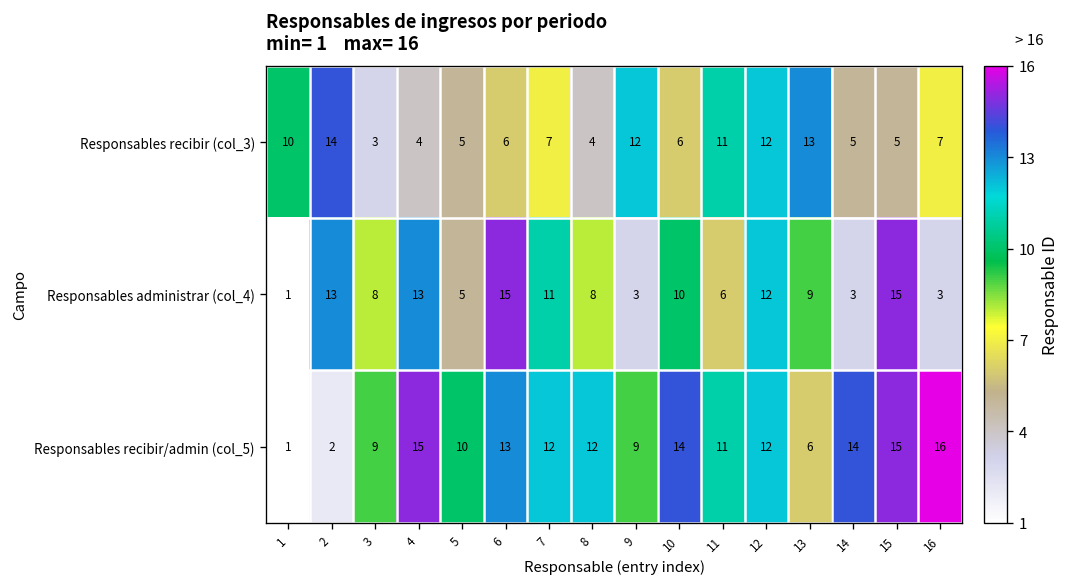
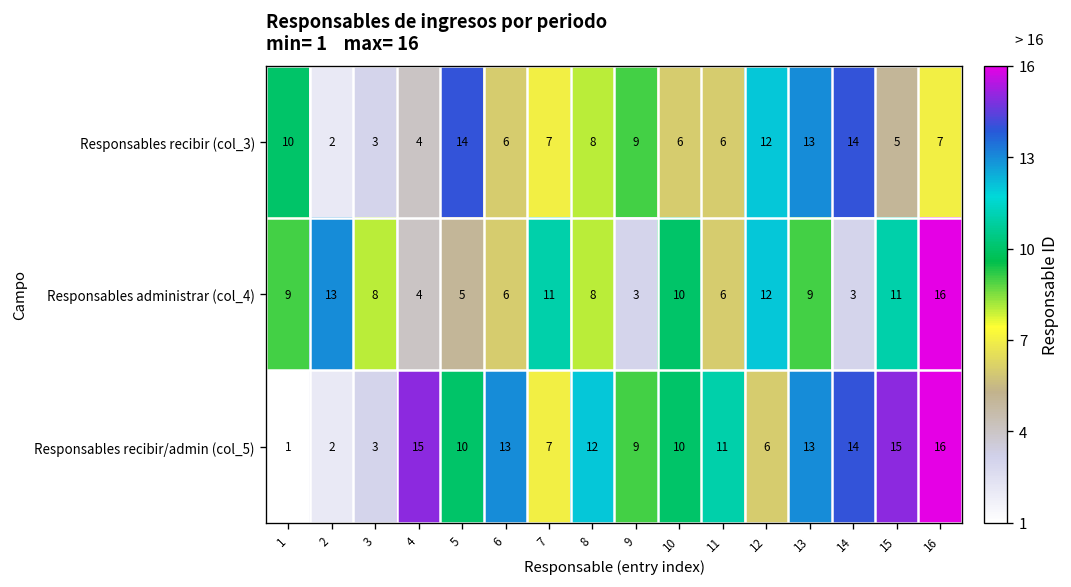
Responsables recibir (col_3), 2: 14 -> 2
Responsables recibir (col_3), 5: 5 -> 14
Responsables recibir (col_3), 8: 4 -> 8
Responsables recibir (col_3), 9: 12 -> 9
Responsables recibir (col_3), 11: 11 -> 6
Responsables recibir (col_3), 14: 5 -> 14
Responsables administrar (col_4), 1: 1 -> 9
Responsables administrar (col_4), 4: 13 -> 4
Responsables administrar (col_4), 6: 15 -> 6
Responsables administrar (col_4), 15: 15 -> 11
Responsables administrar (col_4), 16: 3 -> 16
Responsables recibir/admin (col_5), 3: 9 -> 3
Responsables recibir/admin (col_5), 7: 12 -> 7
Responsables recibir/admin (col_5), 10: 14 -> 10
Responsables recibir/admin (col_5), 12: 12 -> 6
Responsables recibir/admin (col_5), 13: 6 -> 13
